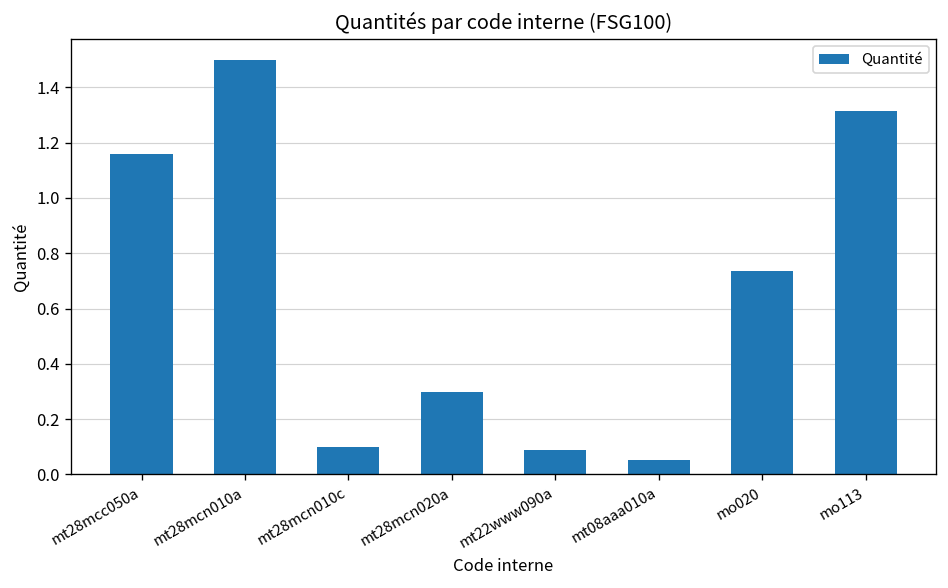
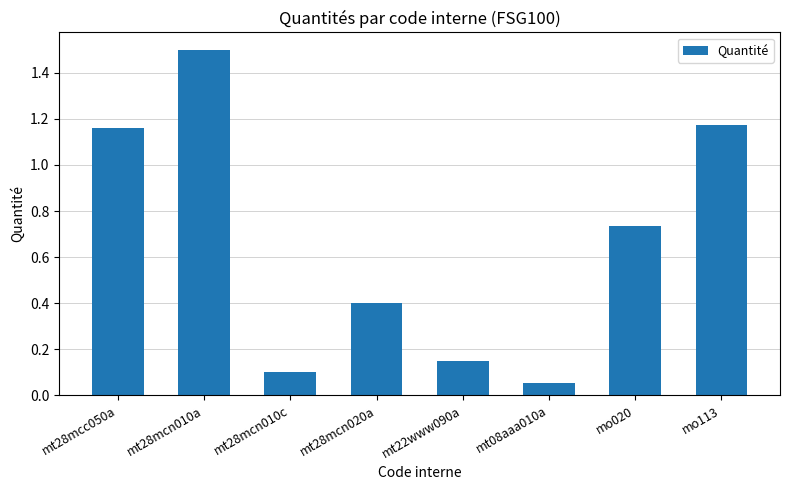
mt28mcn020a: 0.3 -> 0.4
mt22www090a: 0.09 -> 0.15
mo113: 1.31 -> 1.17
